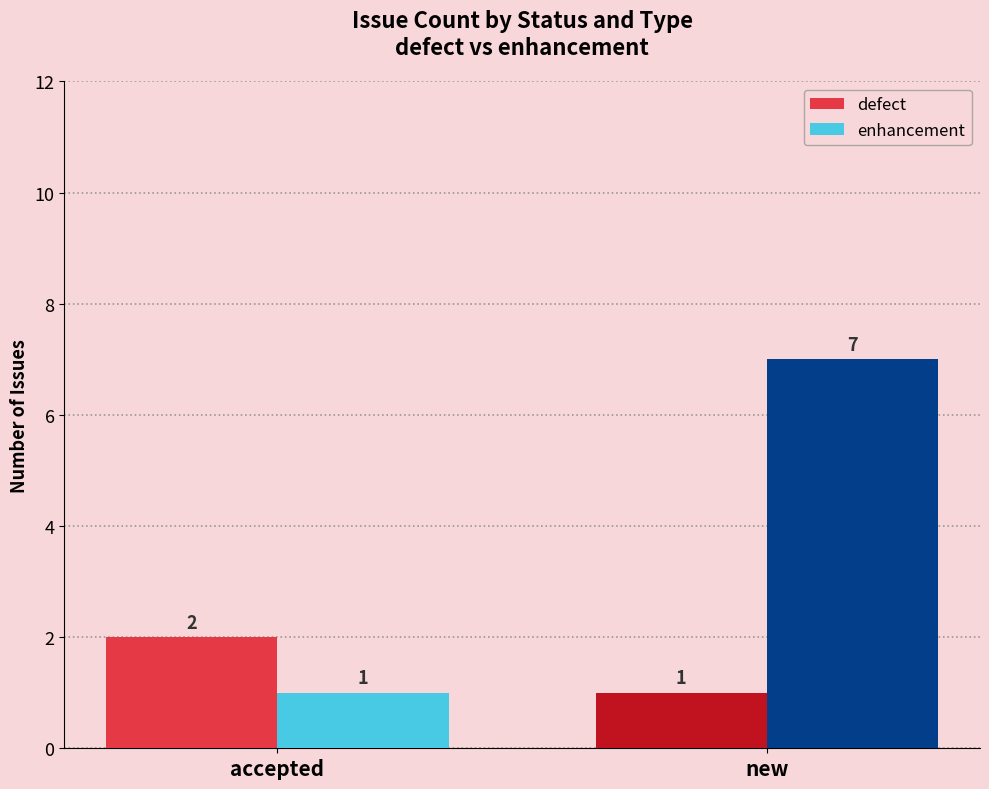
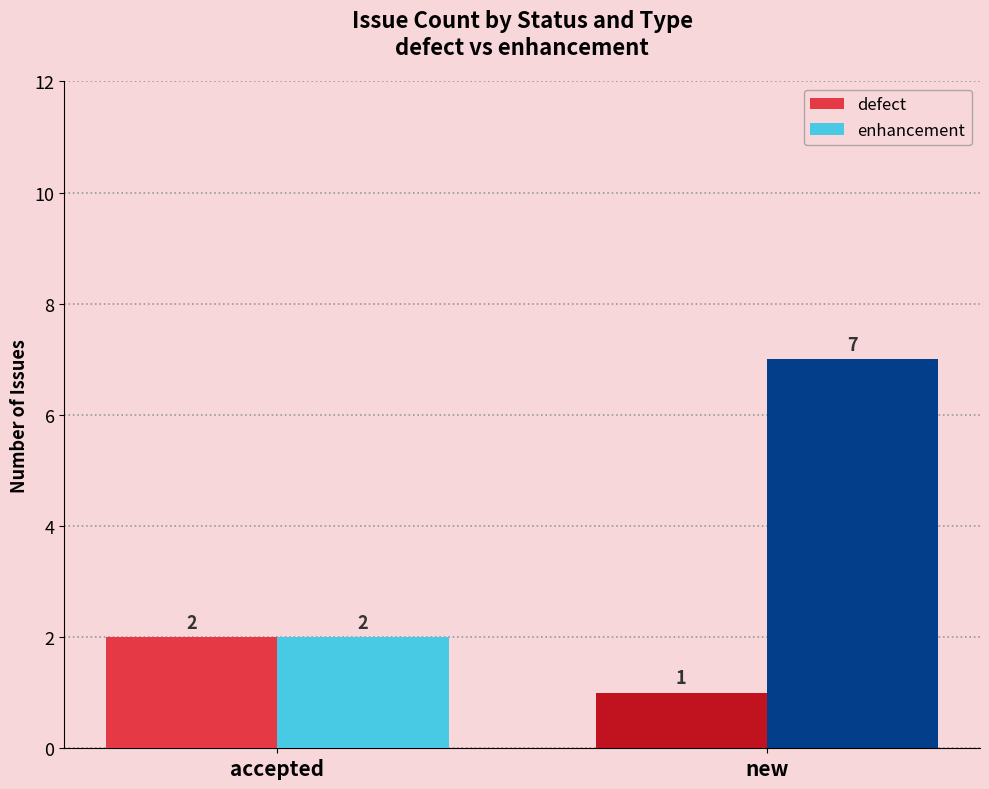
enhancement, accepted: 1 -> 2
